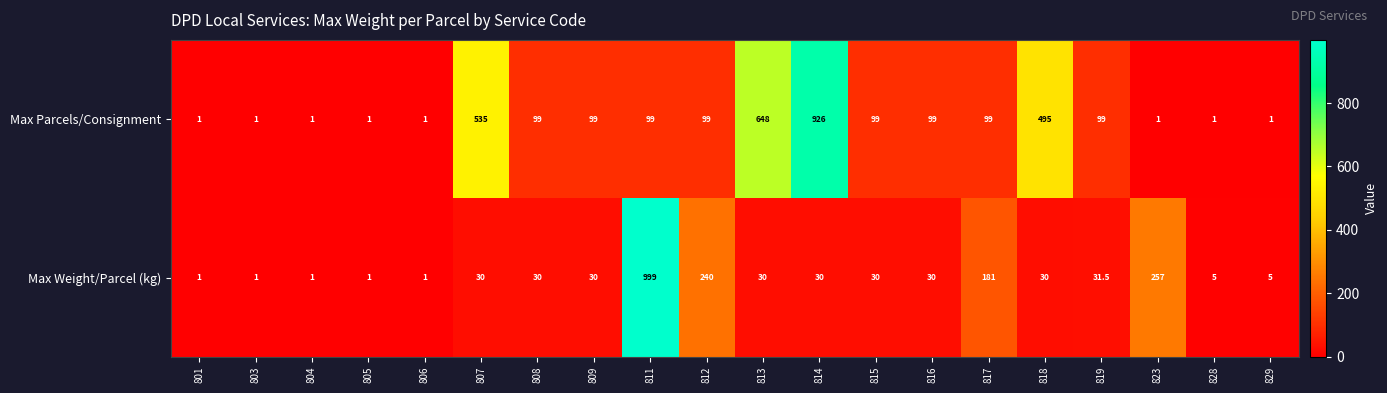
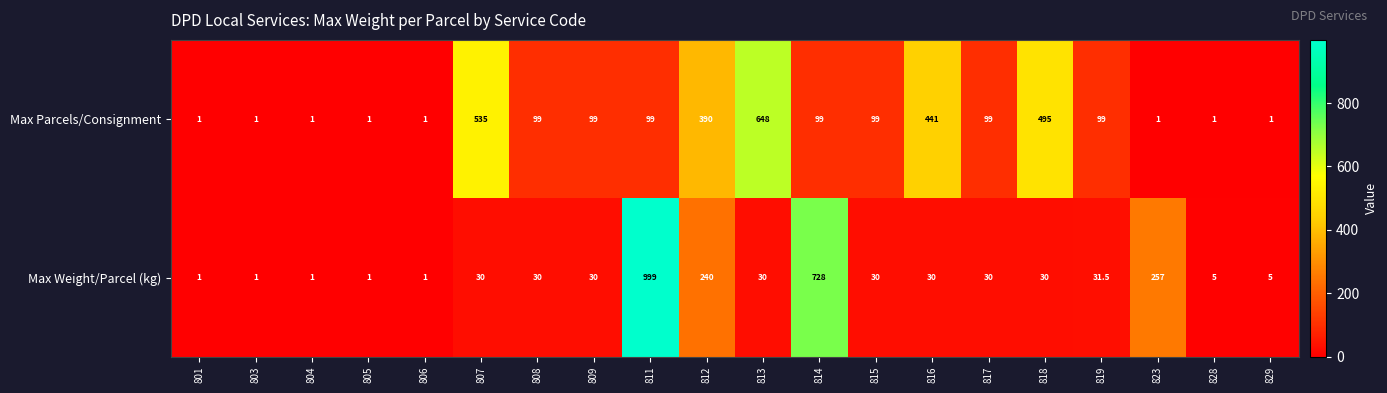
Max Parcels/Consignment, 812: 99 -> 390
Max Parcels/Consignment, 814: 926 -> 99
Max Parcels/Consignment, 816: 99 -> 441
Max Weight/Parcel (kg), 814: 30 -> 728
Max Weight/Parcel (kg), 817: 181 -> 30
